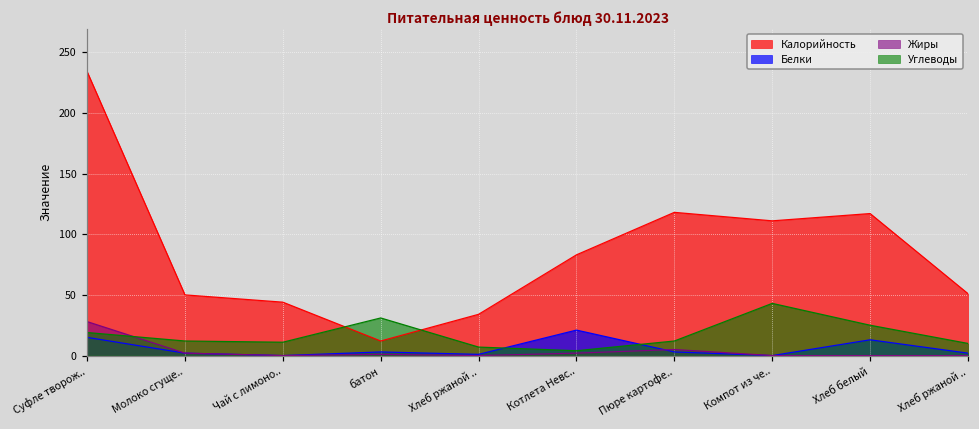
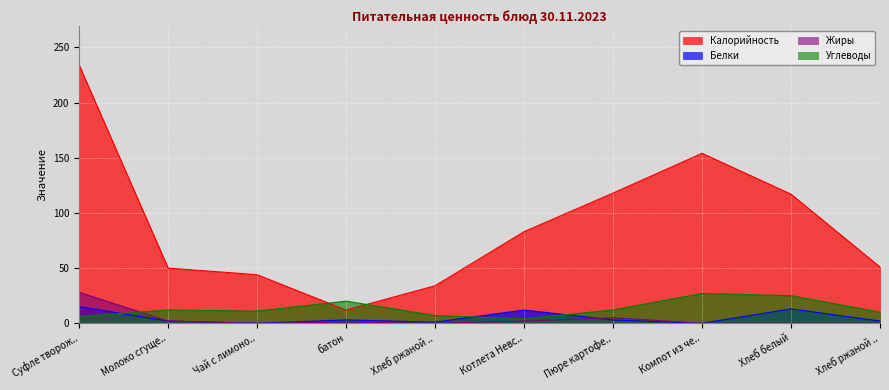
Углеводы, Суфле творож..: 19 -> 6
Углеводы, батон: 31 -> 20
Белки, Котлета Невс..: 21 -> 12
Калорийность, Компот из че..: 111 -> 154
Углеводы, Компот из че..: 43 -> 27
